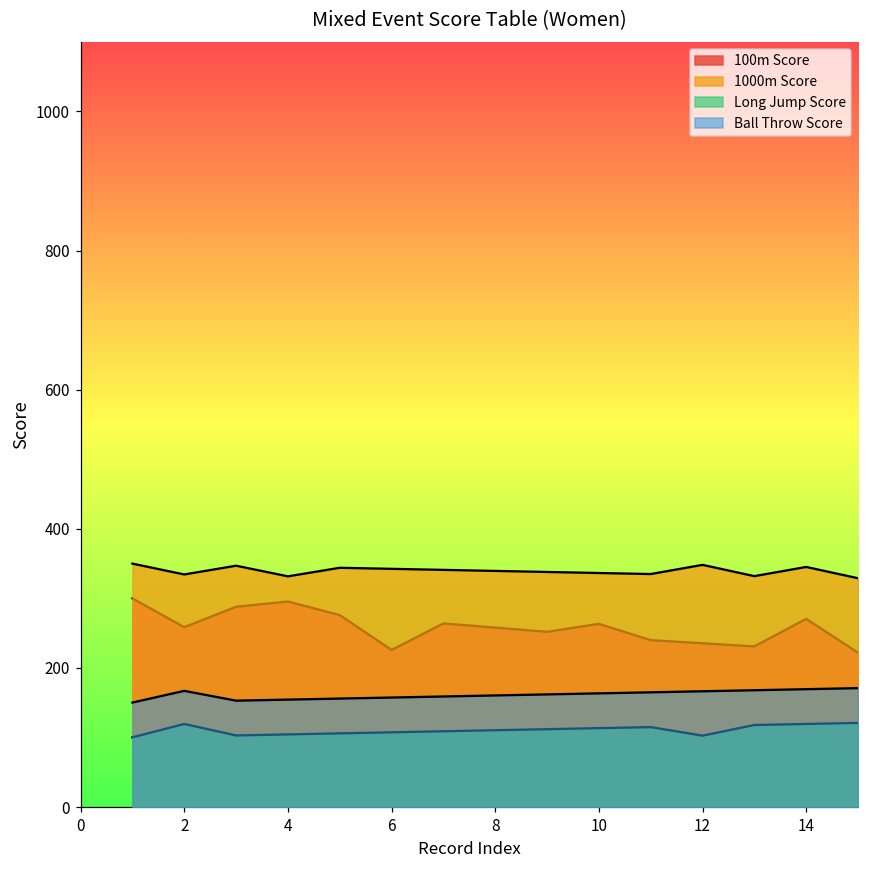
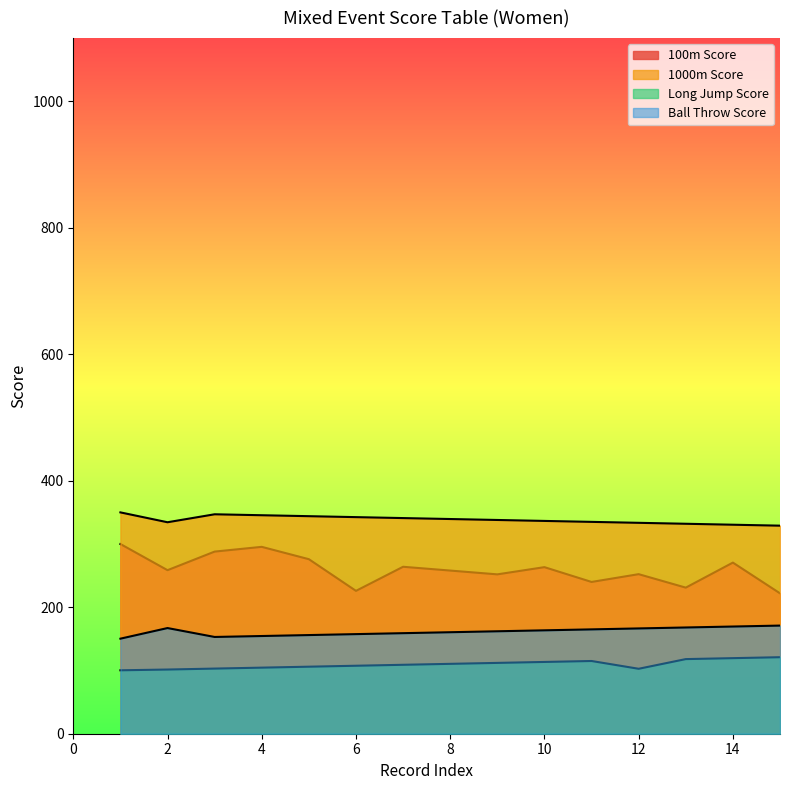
Long Jump Score, 2: 120 -> 100
1000m Score, 4: 330 -> 350
100m Score, 12: 240 -> 250
1000m Score, 12: 350 -> 330
1000m Score, 14: 350 -> 330
